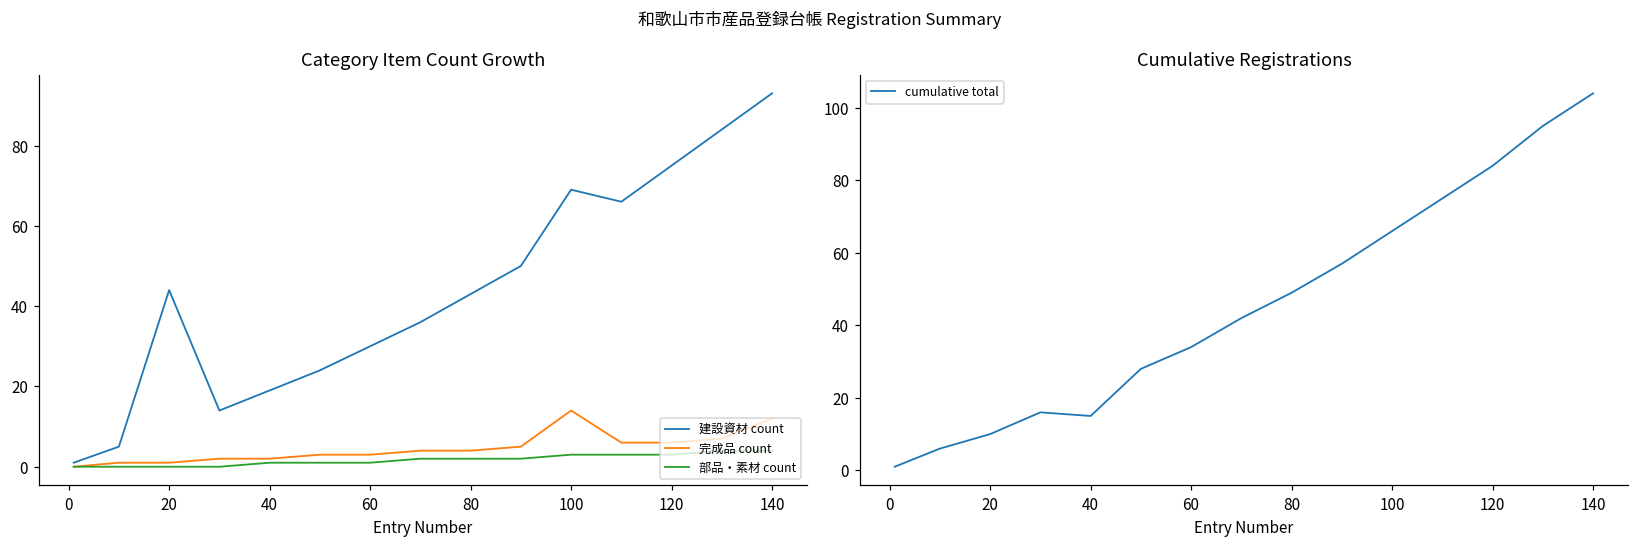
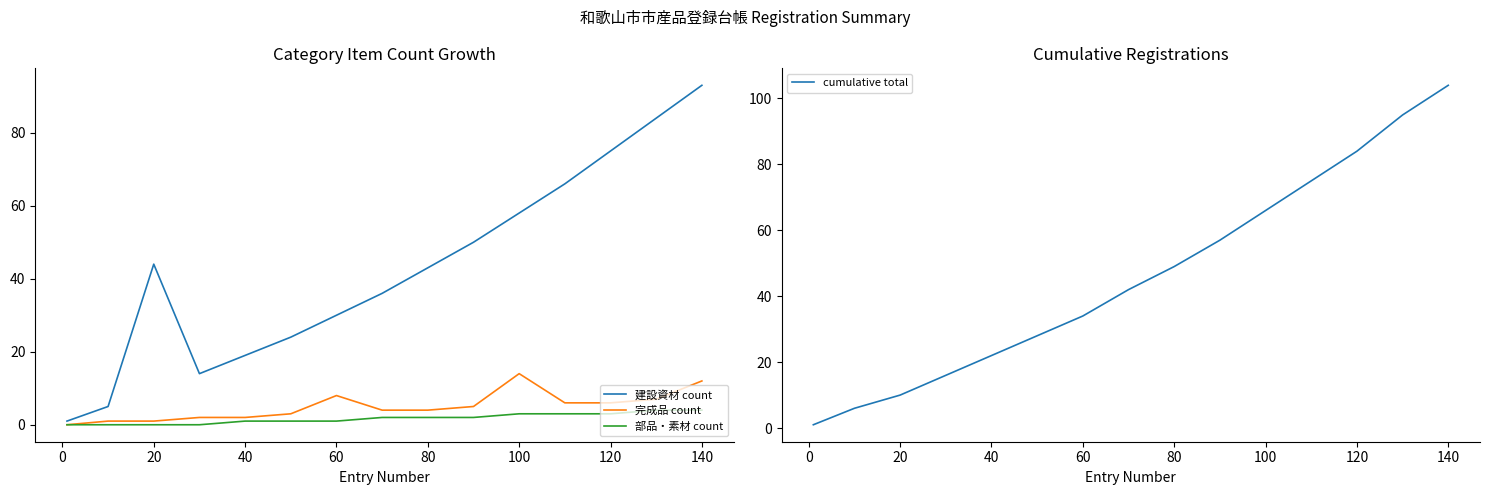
Category Item Count Growth, 完成品 count, 60: 3 -> 8
Category Item Count Growth, 建設資材 count, 100: 69 -> 58
Cumulative Registrations, 40: 15 -> 22
